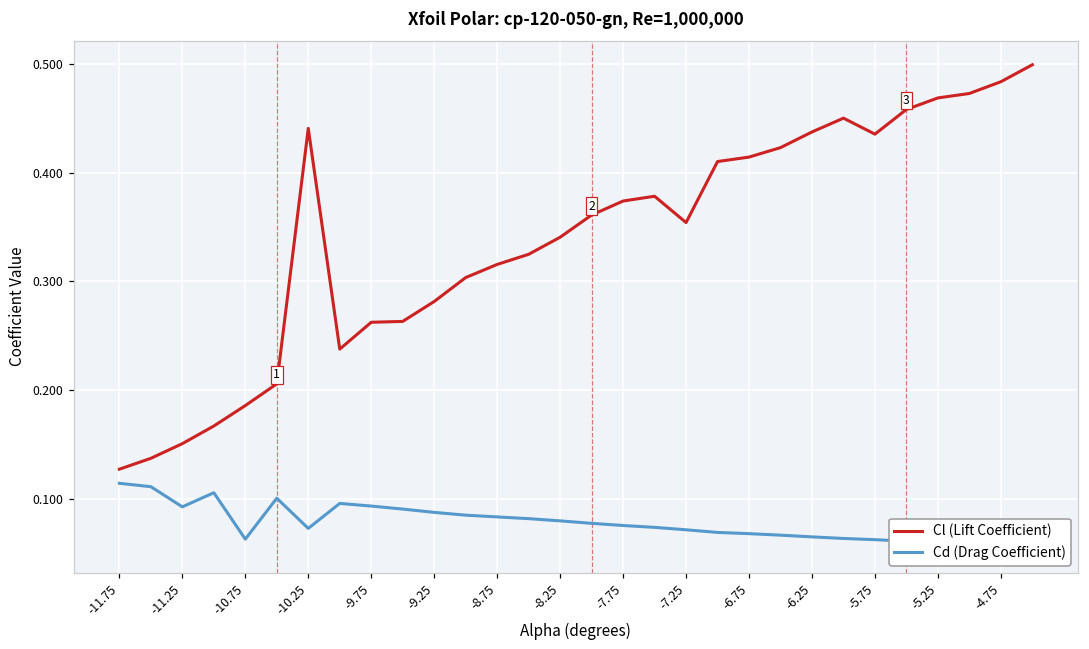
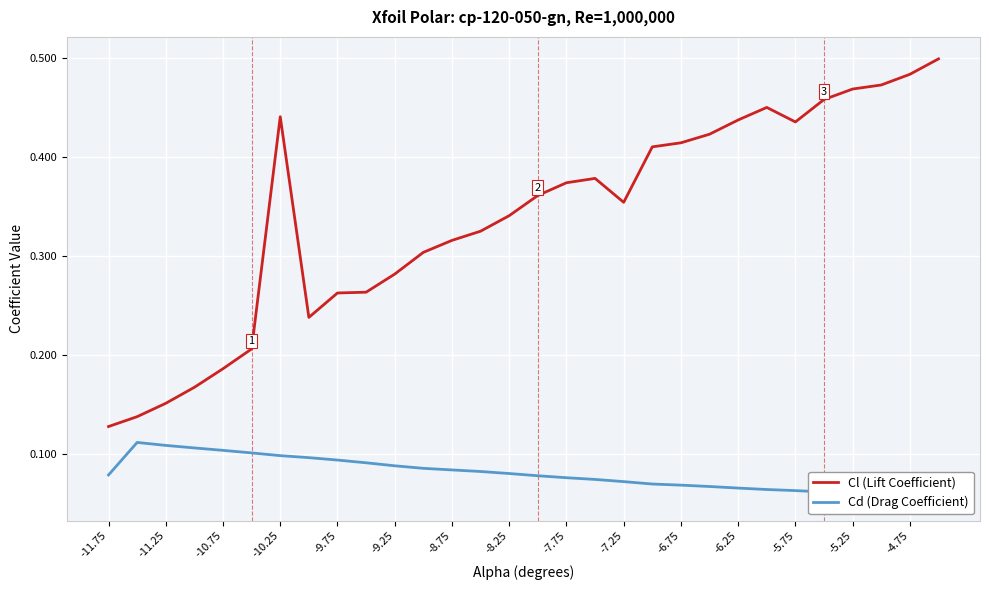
Cd (Drag Coefficient), -11.75: 0.11 -> 0.08
Cd (Drag Coefficient), -11.25: 0.09 -> 0.11
Cd (Drag Coefficient), -10.75: 0.06 -> 0.10
Cd (Drag Coefficient), -10.25: 0.07 -> 0.10
